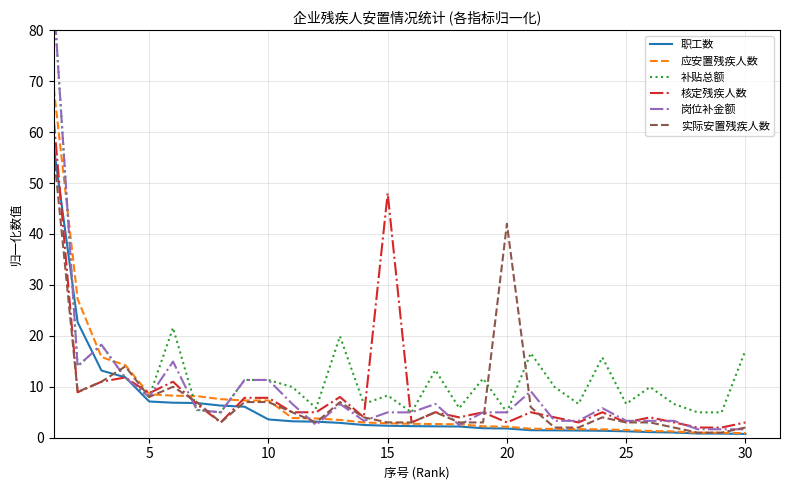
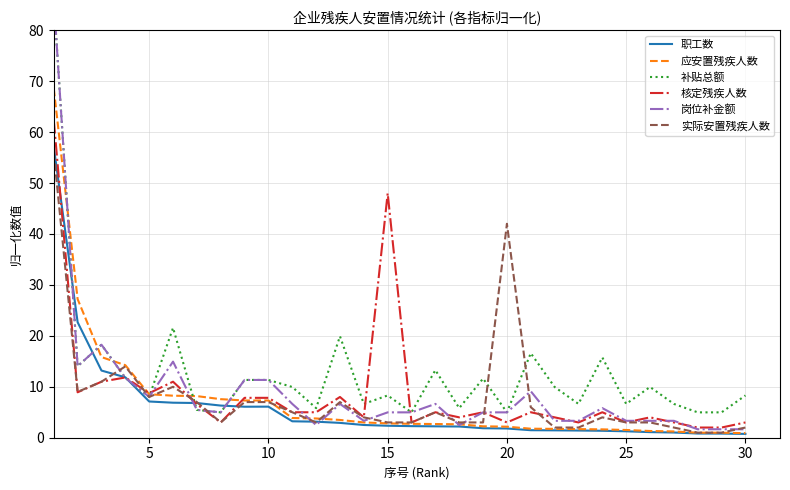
职工数, 10: 4 -> 6
补贴总额, 30: 17 -> 8
